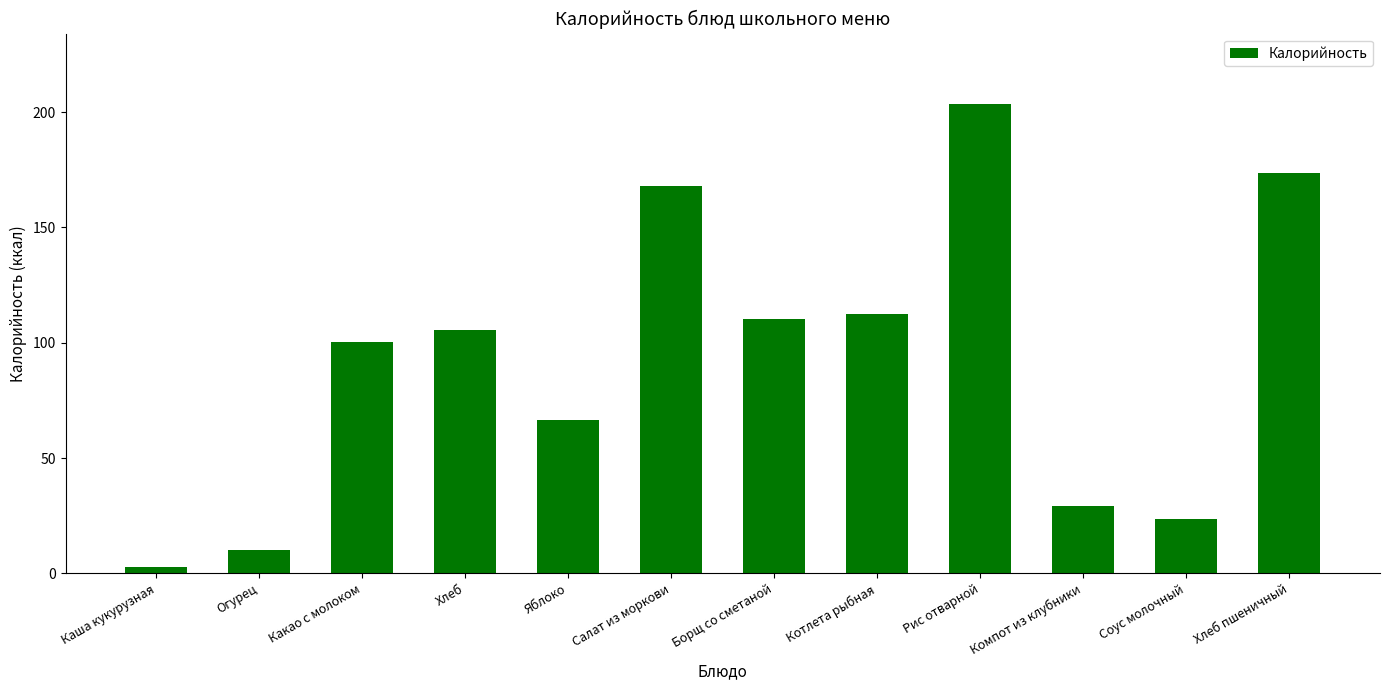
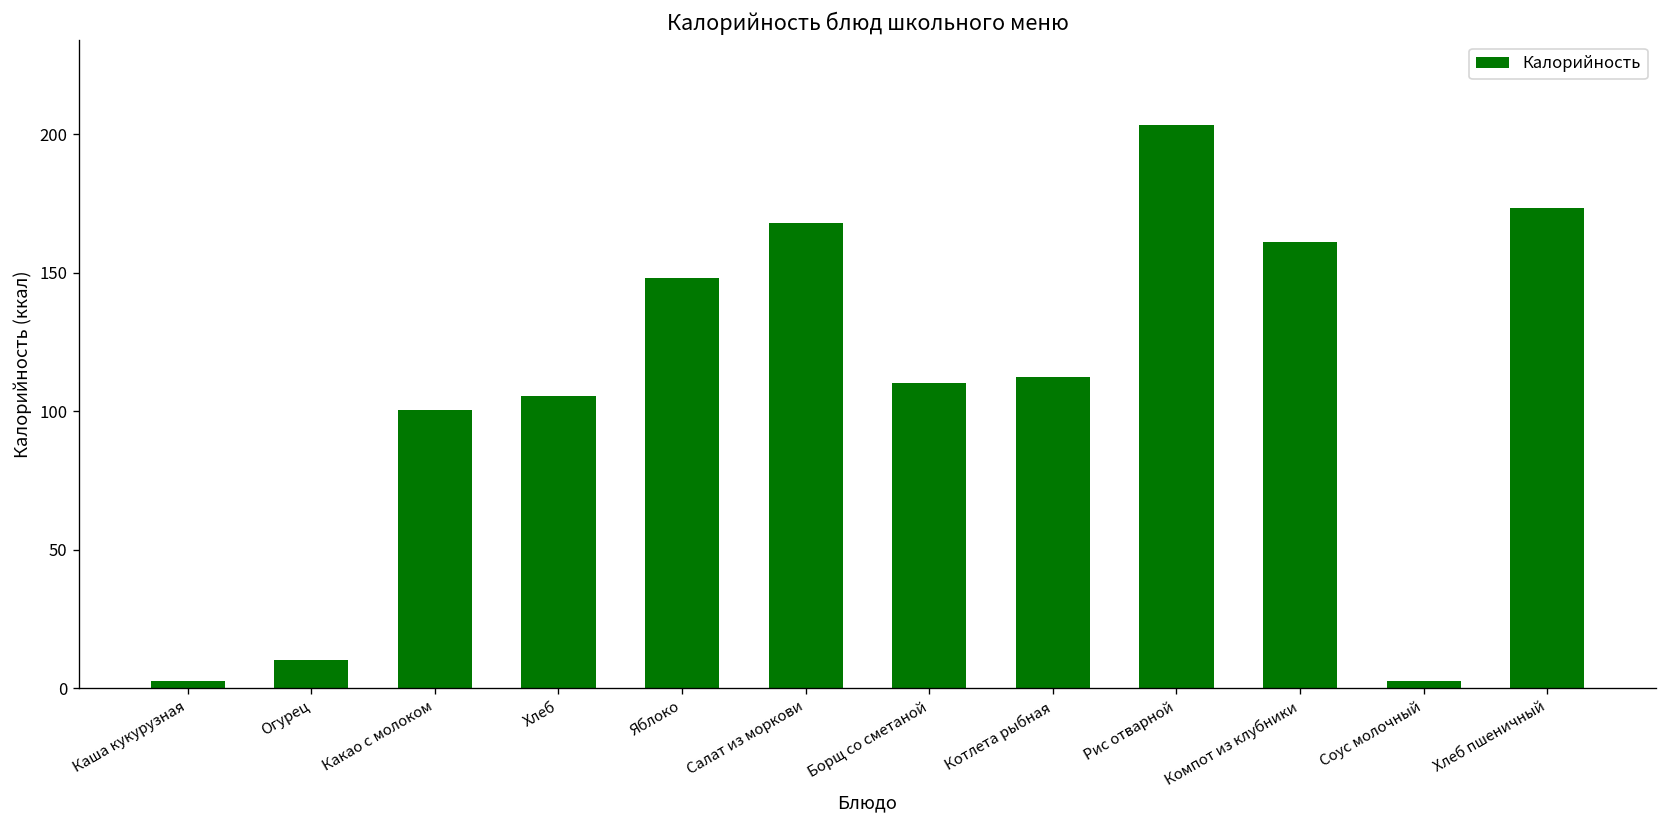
Яблоко: 67 -> 148
Компот из клубники: 29 -> 161
Соус молочный: 24 -> 3
